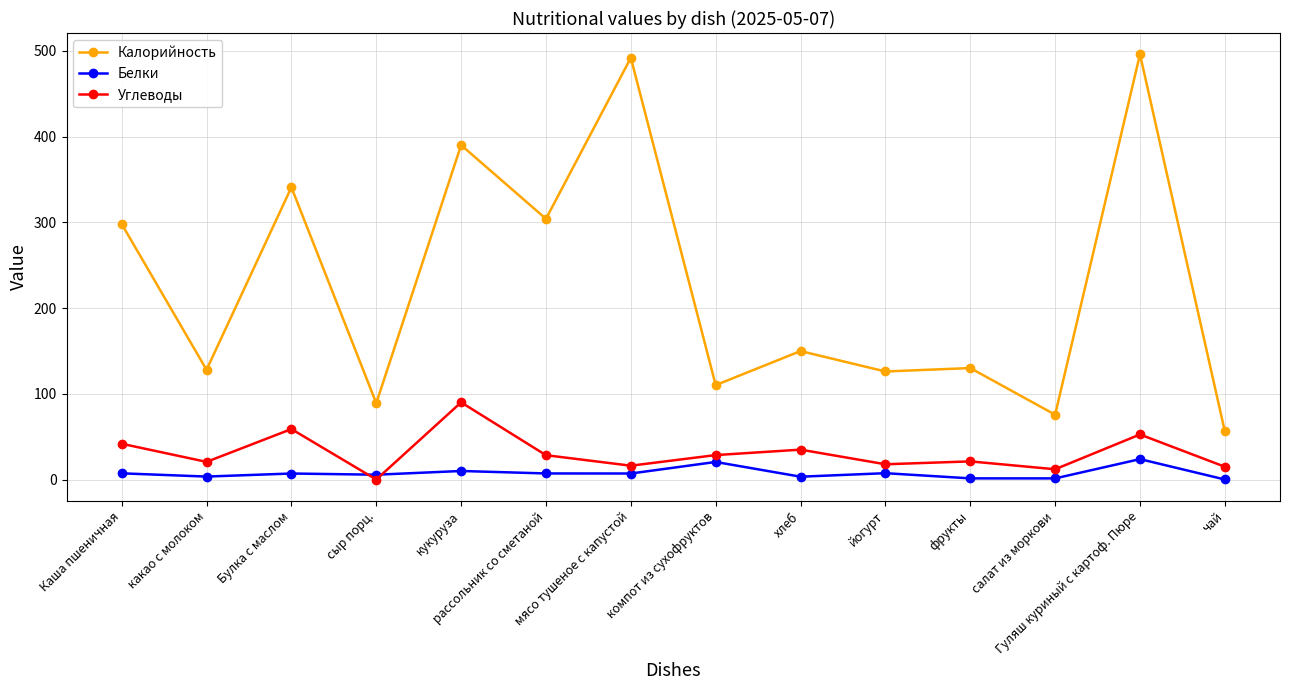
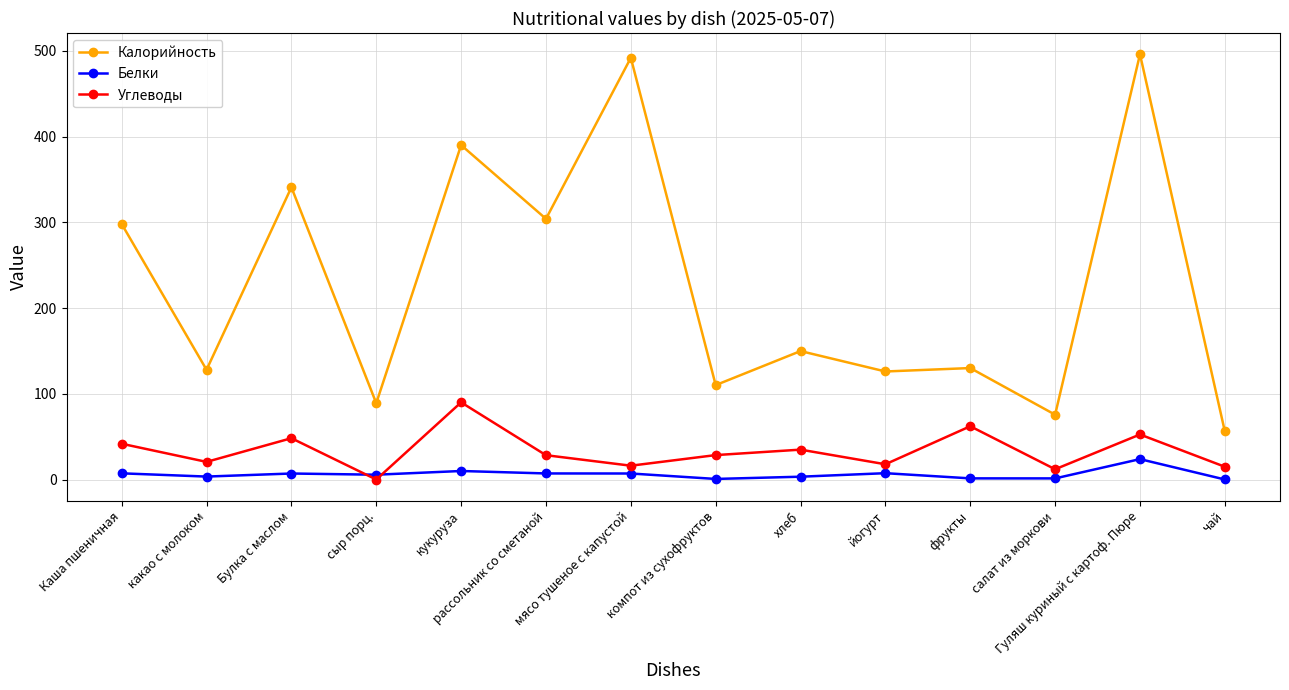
Углеводы, Булка с маслом: 60 -> 50
Белки, компот из сухофруктов: 20 -> 0
Углеводы, фрукты: 20 -> 60
